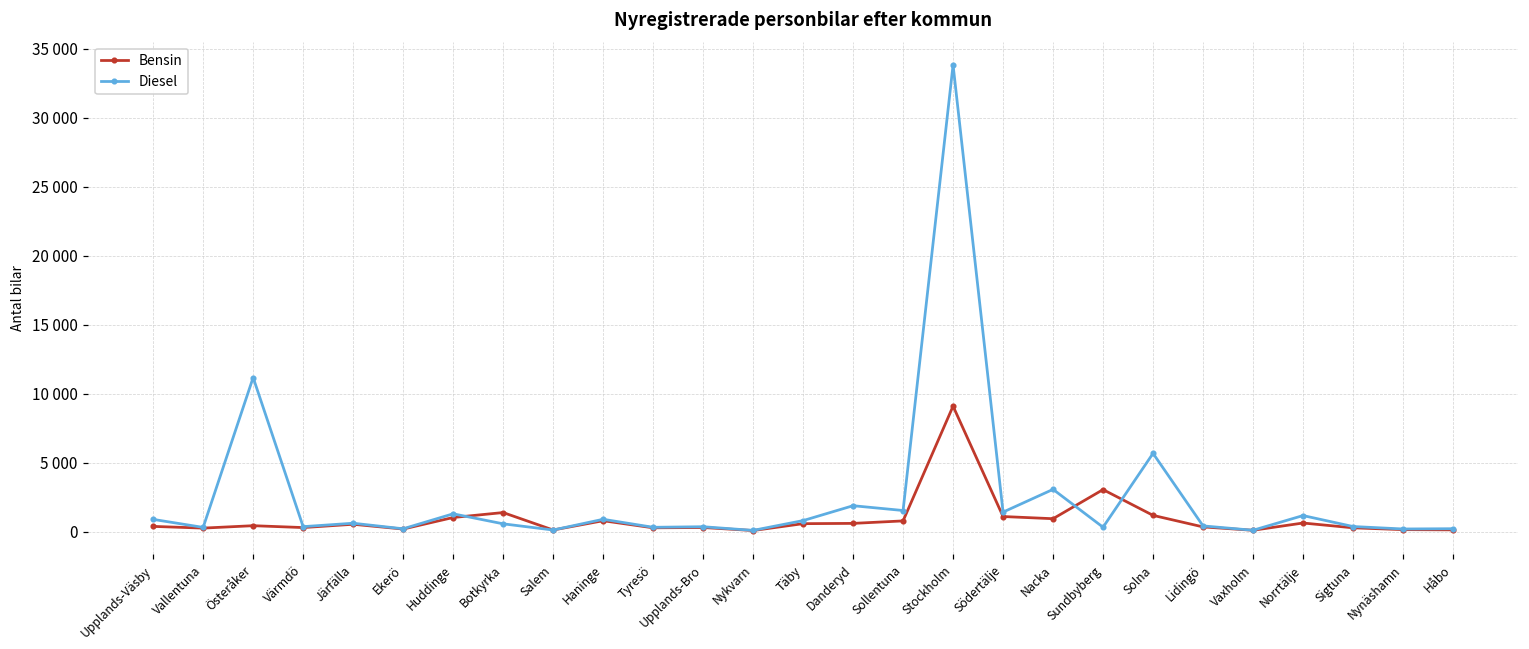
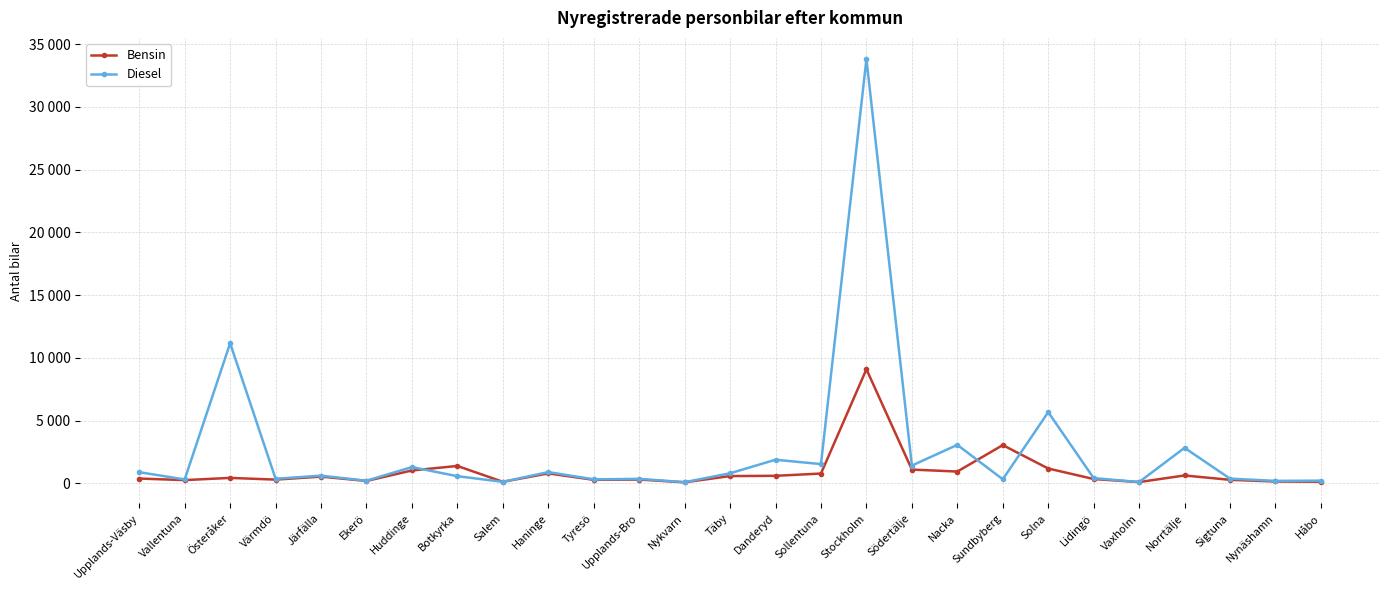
Diesel, Norrtälje: 1200 -> 2800
